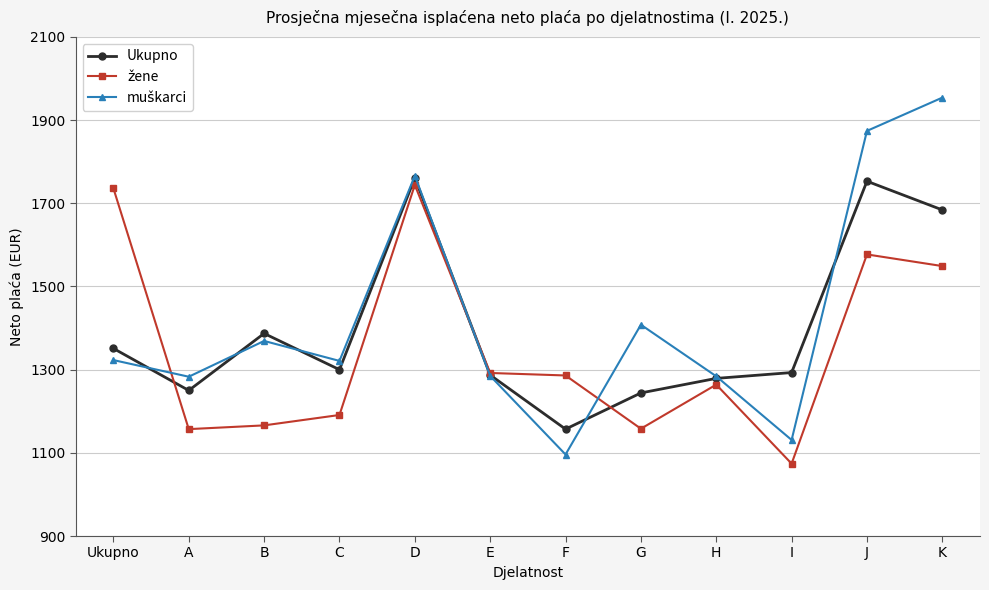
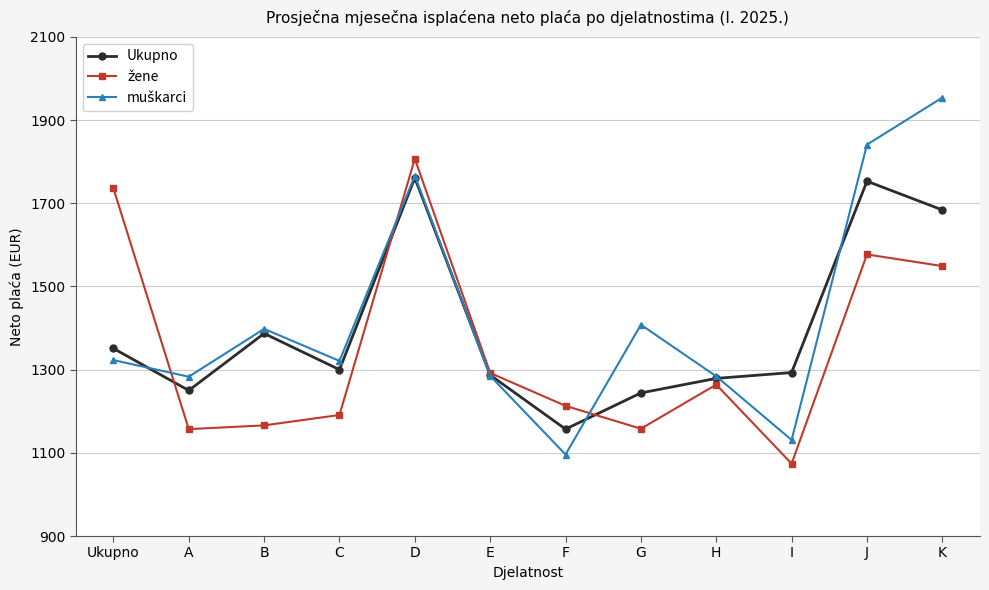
muškarci, B: 1370 -> 1400
žene, D: 1740 -> 1810
žene, F: 1290 -> 1210
muškarci, J: 1870 -> 1840
